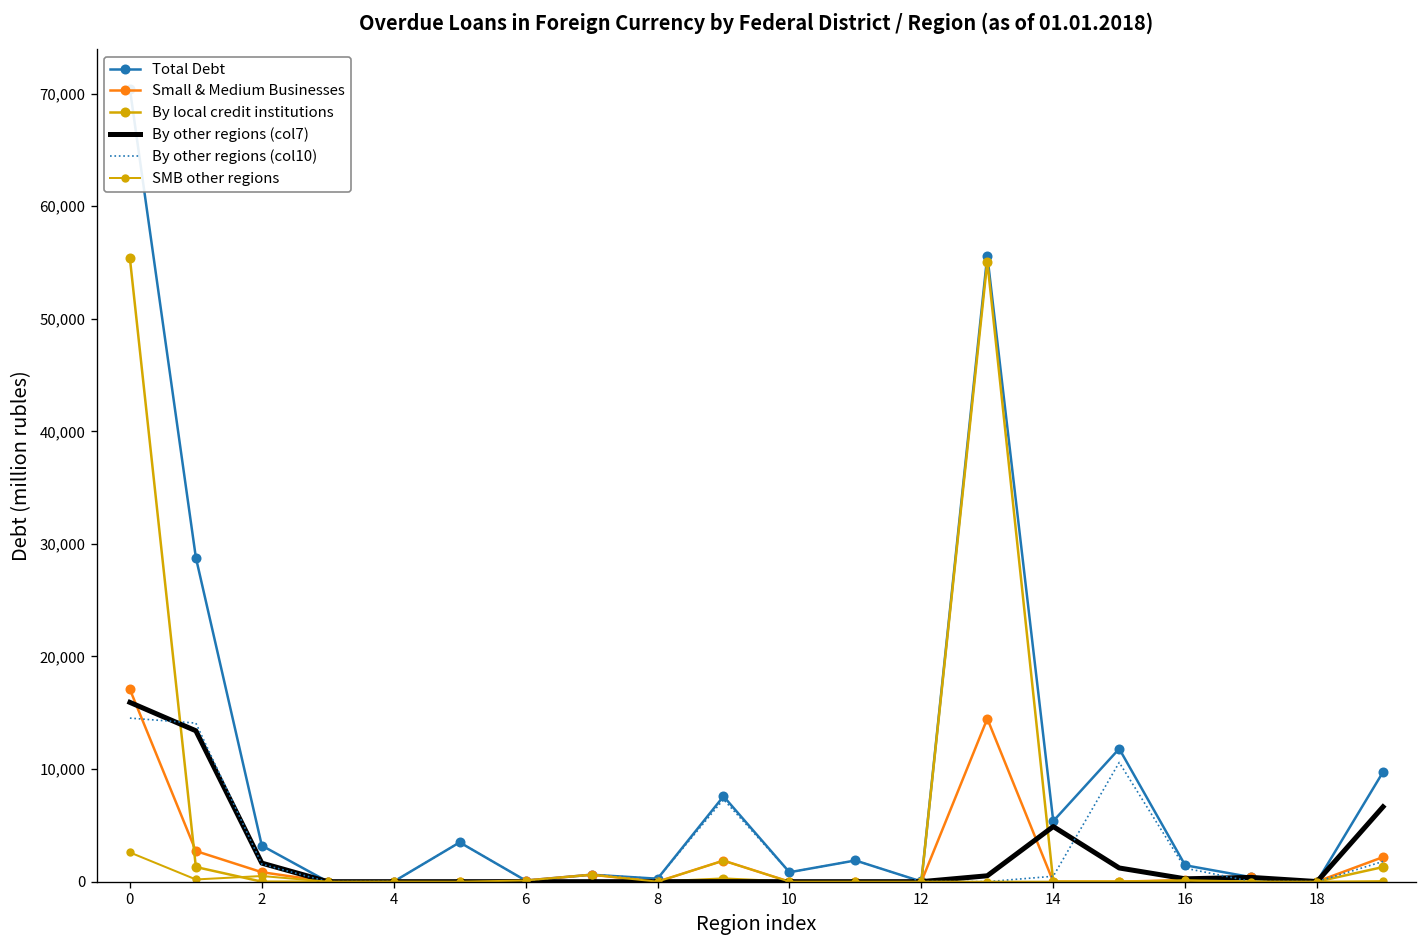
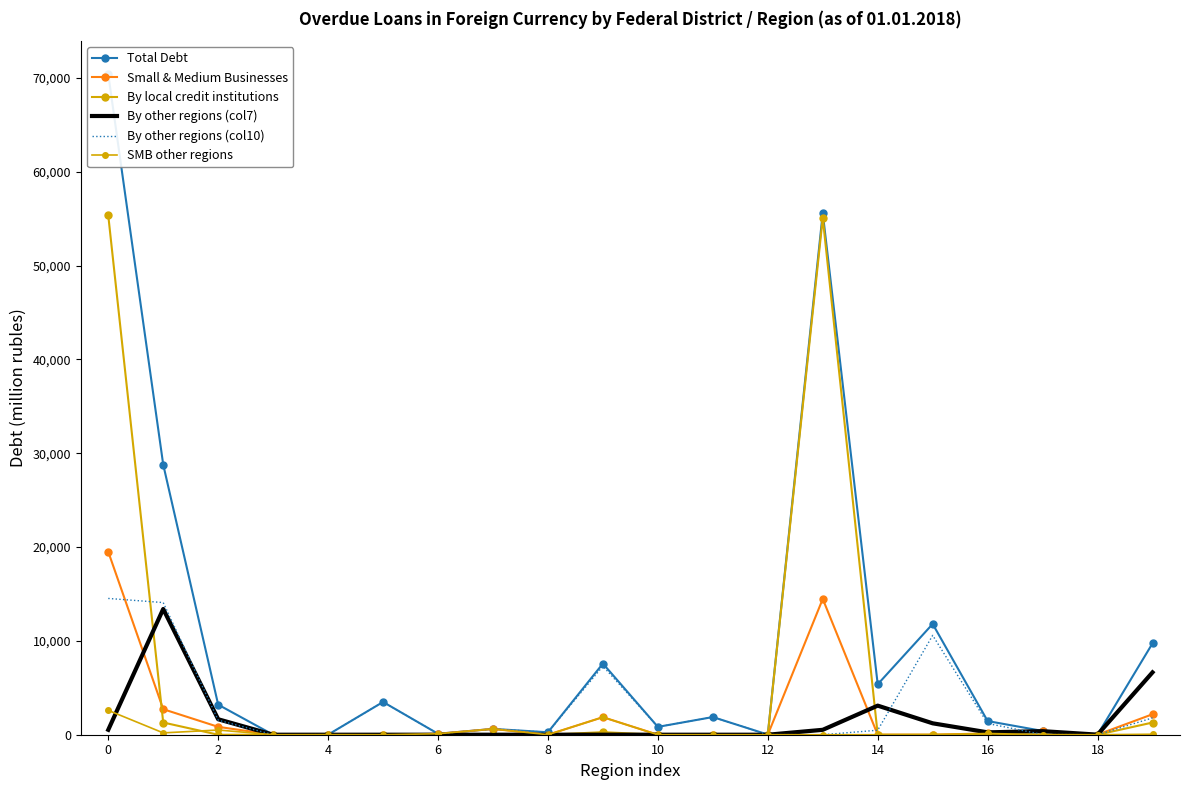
Small & Medium Businesses, 0: 17,000 -> 20,000
By other regions (col7), 0: 16,000 -> 1,000
By other regions (col7), 14: 5,000 -> 3,000
